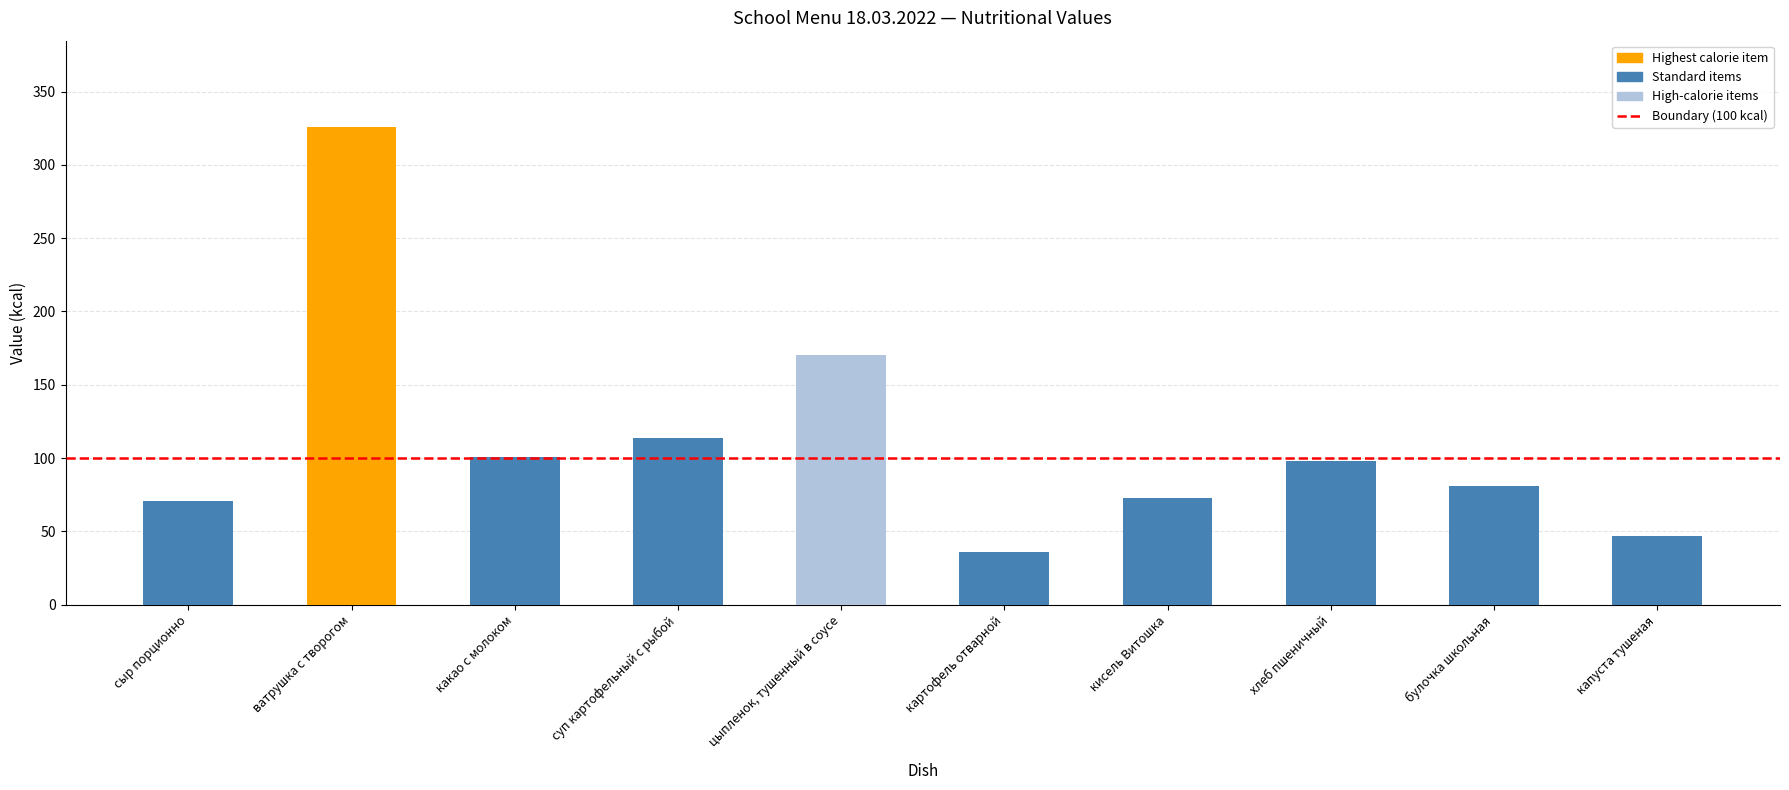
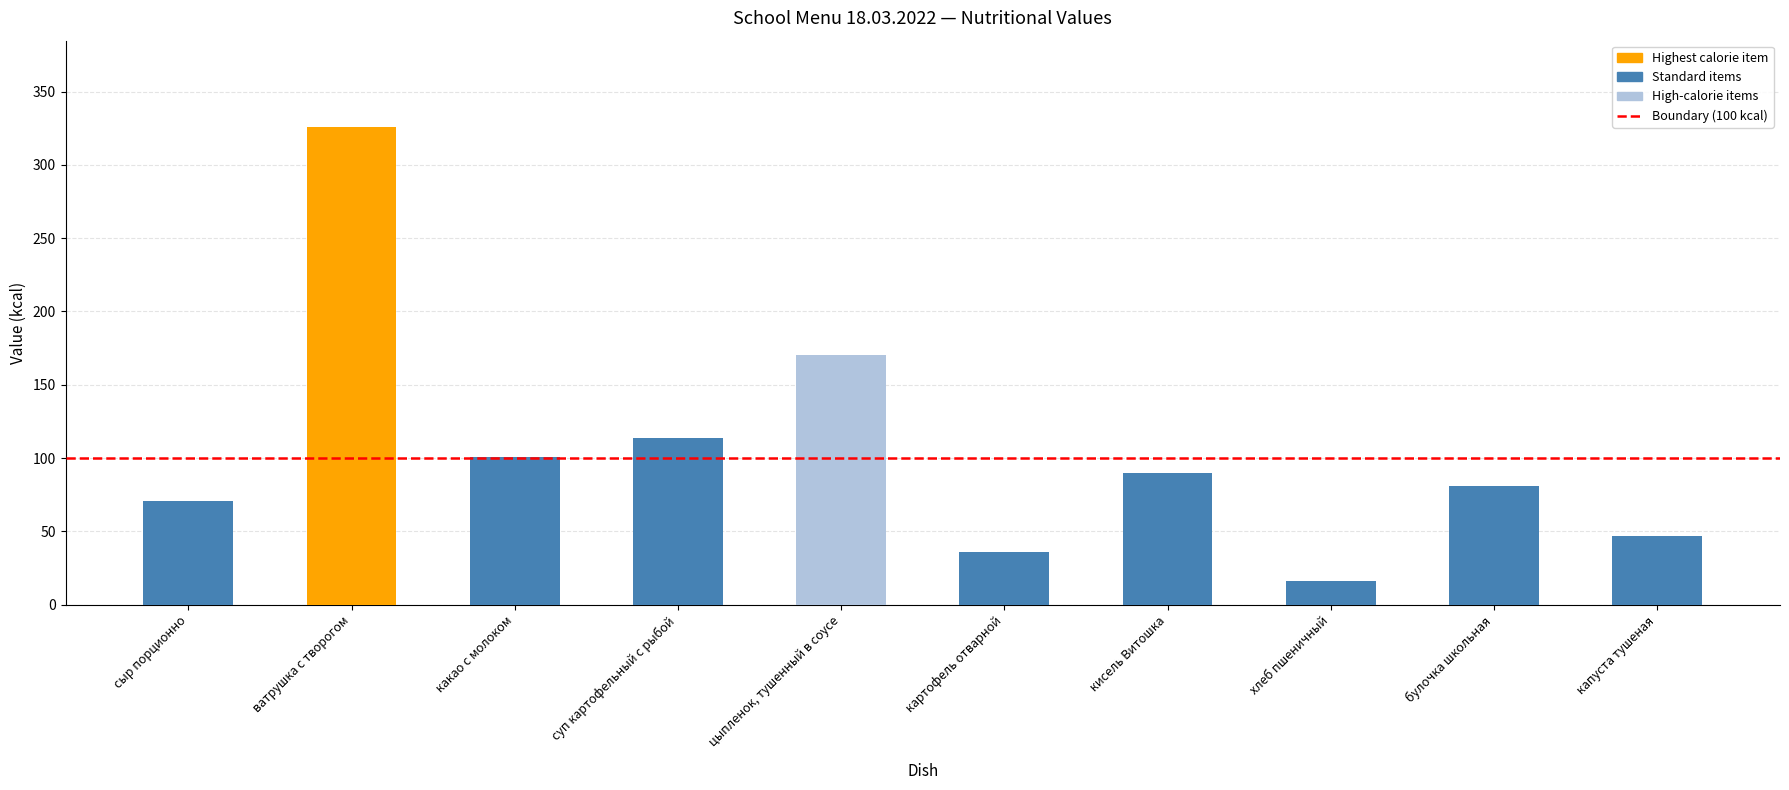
кисель Витошка: 73 -> 90
хлеб пшеничный: 98 -> 16
